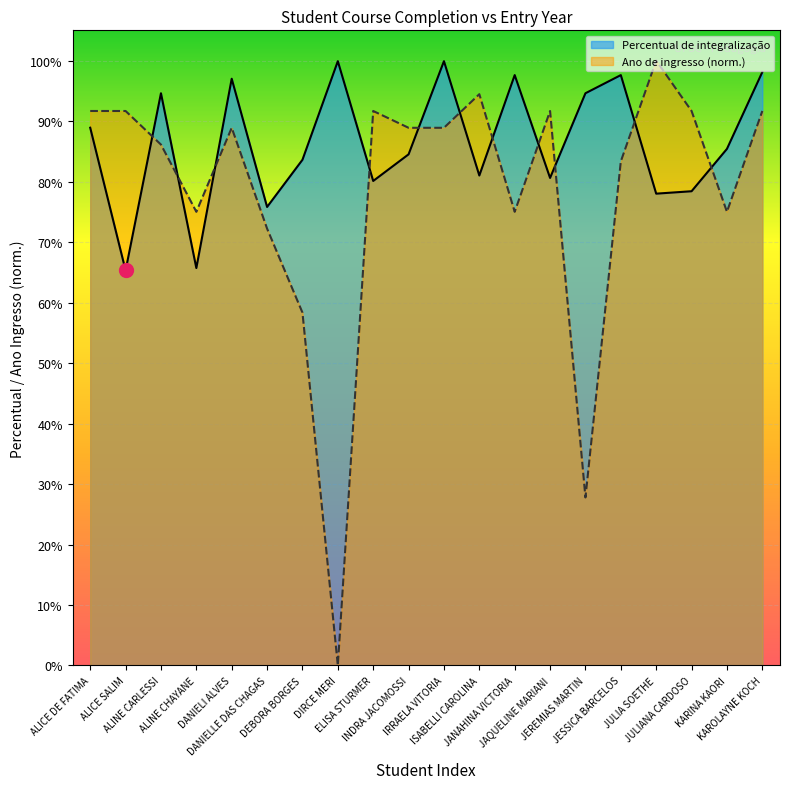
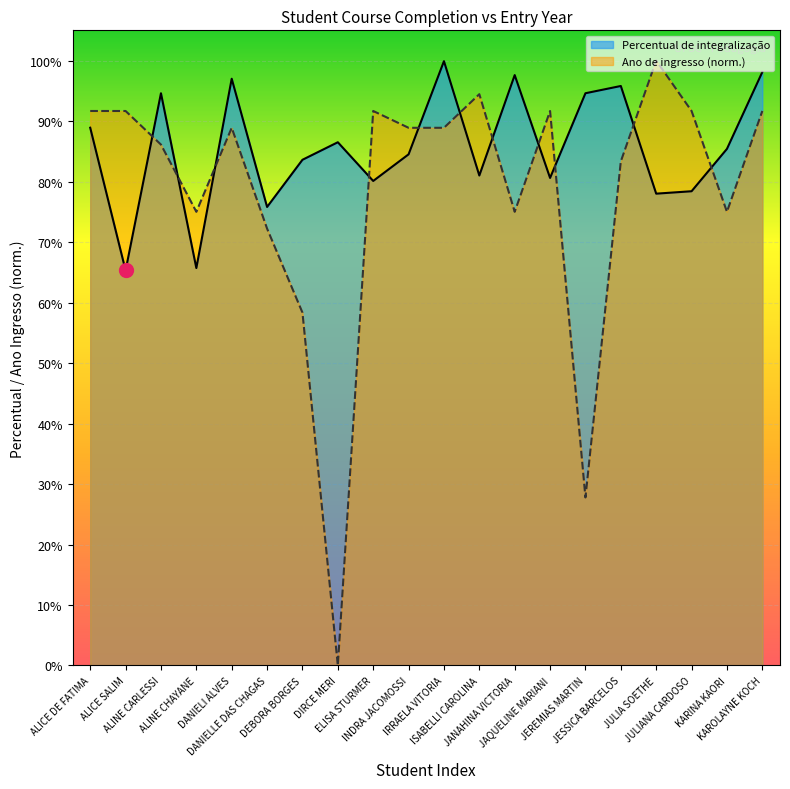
Percentual de integralização, DIRCE MERI: 100% -> 87%
Percentual de integralização, JESSICA BARCELOS: 98% -> 96%
